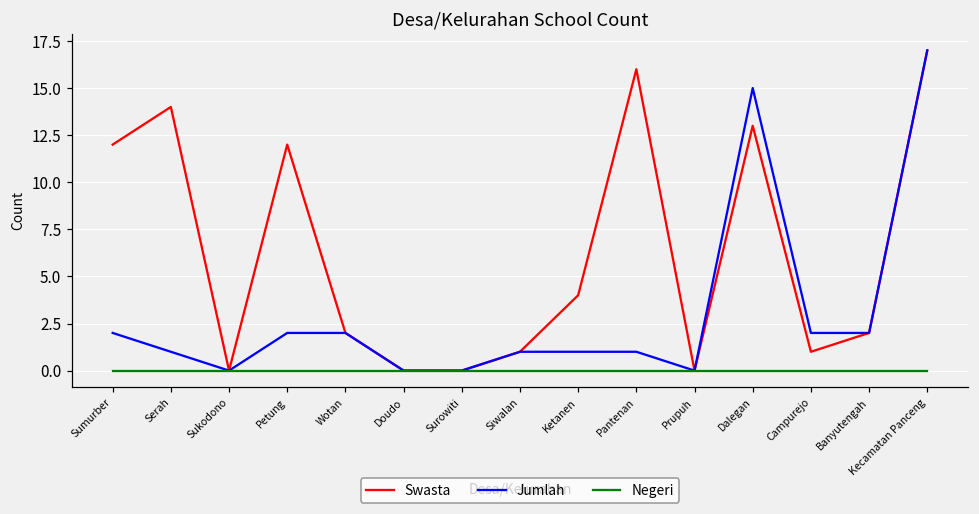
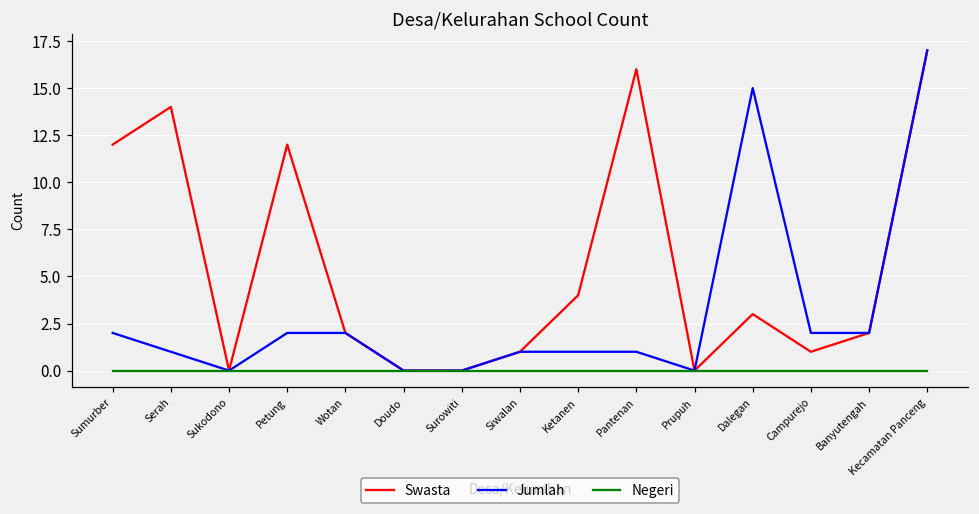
Swasta, Dalegan: 13 -> 3
